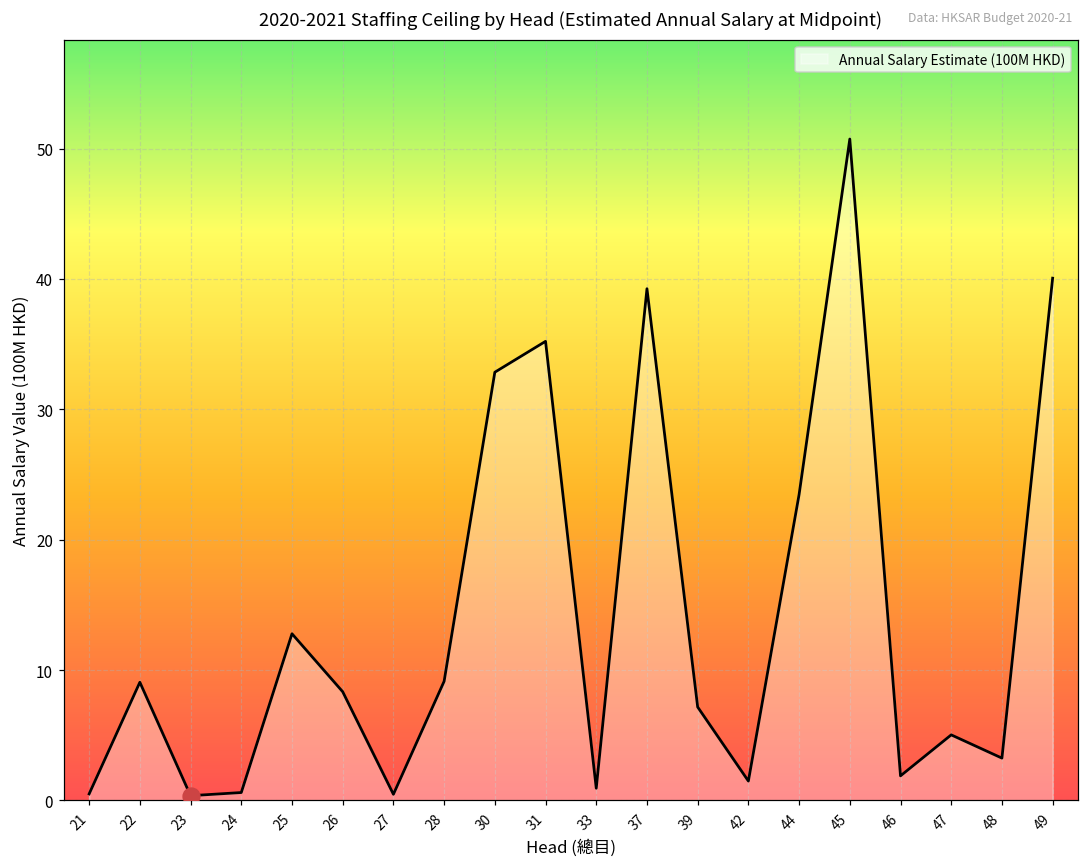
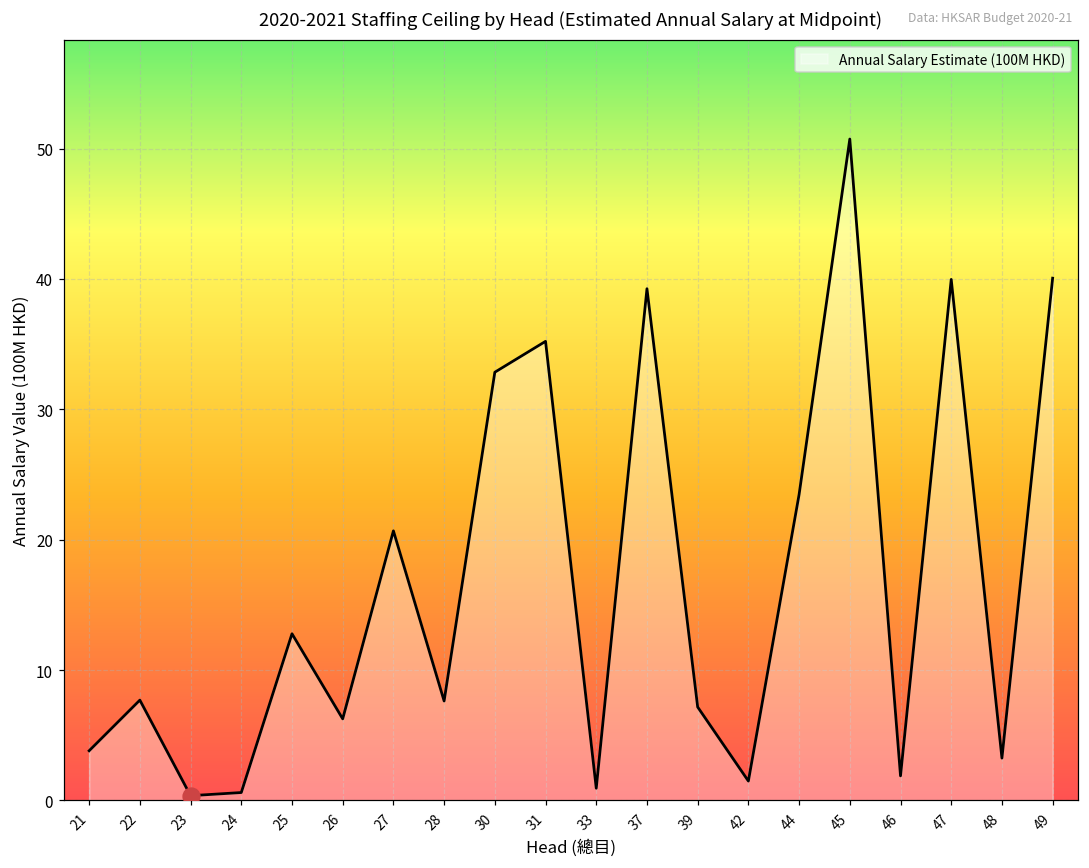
Annual Salary Estimate (100M HKD), 21: 0.5 -> 3.8
Annual Salary Estimate (100M HKD), 22: 9.1 -> 7.7
Annual Salary Estimate (100M HKD), 26: 8.3 -> 6.3
Annual Salary Estimate (100M HKD), 27: 0.5 -> 20.7
Annual Salary Estimate (100M HKD), 28: 9.1 -> 7.6
Annual Salary Estimate (100M HKD), 47: 5.0 -> 40.0
